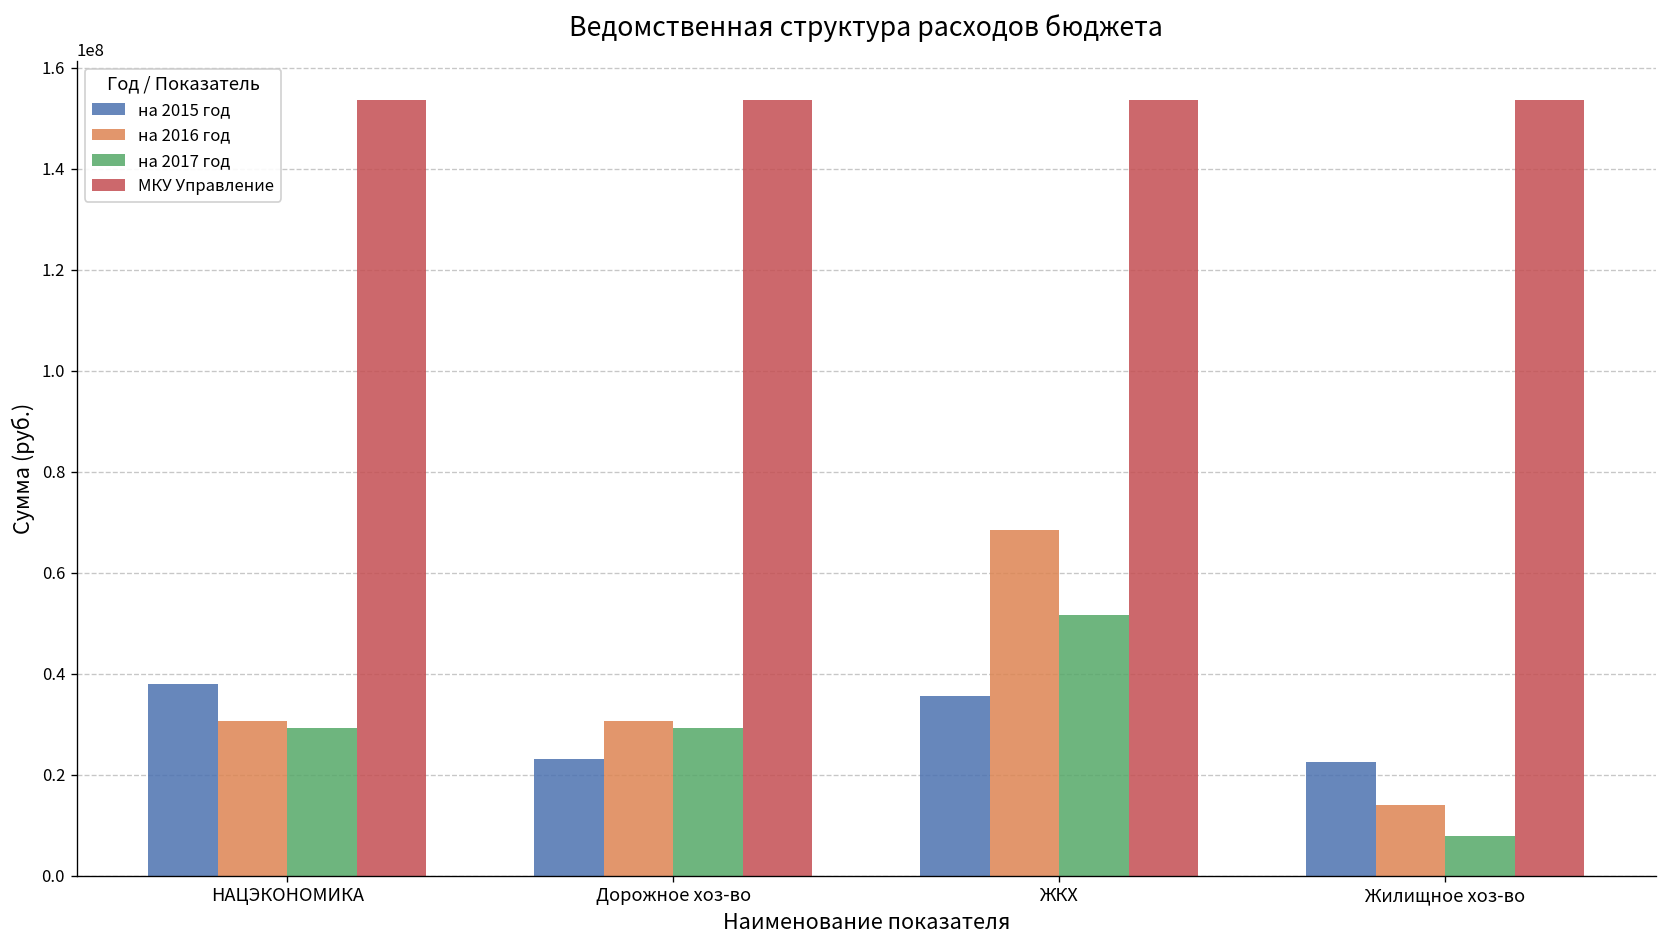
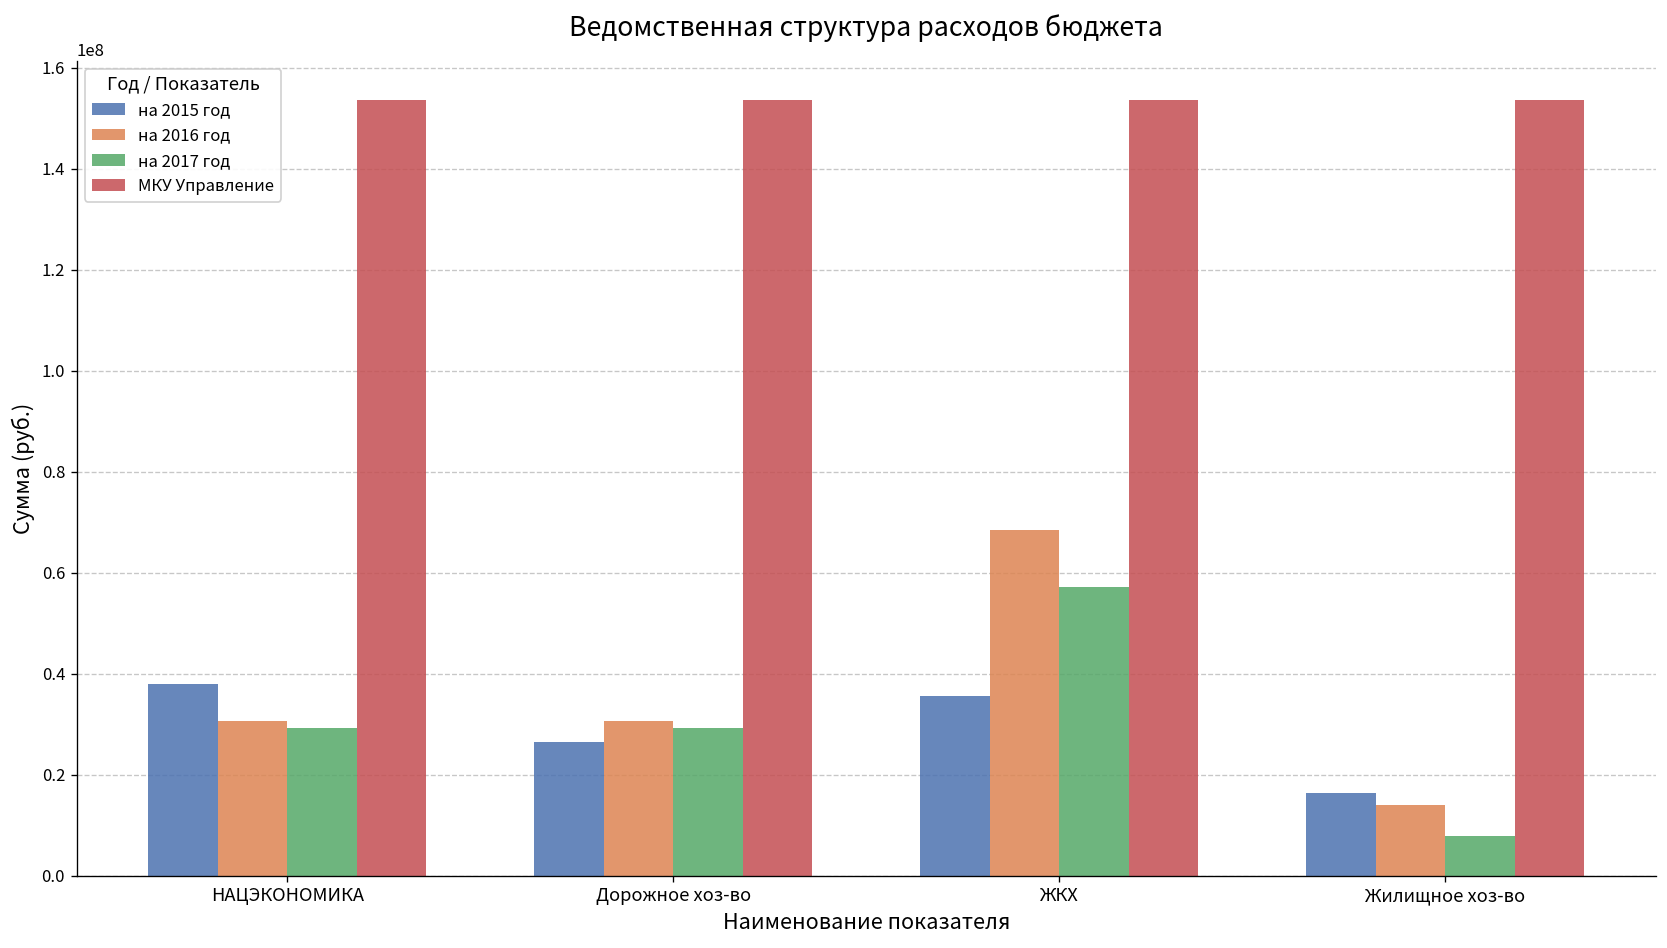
на 2015 год, Дорожное хоз-во: 23000000 -> 27000000
на 2017 год, ЖКХ: 52000000 -> 57000000
на 2015 год, Жилищное хоз-во: 23000000 -> 16000000
